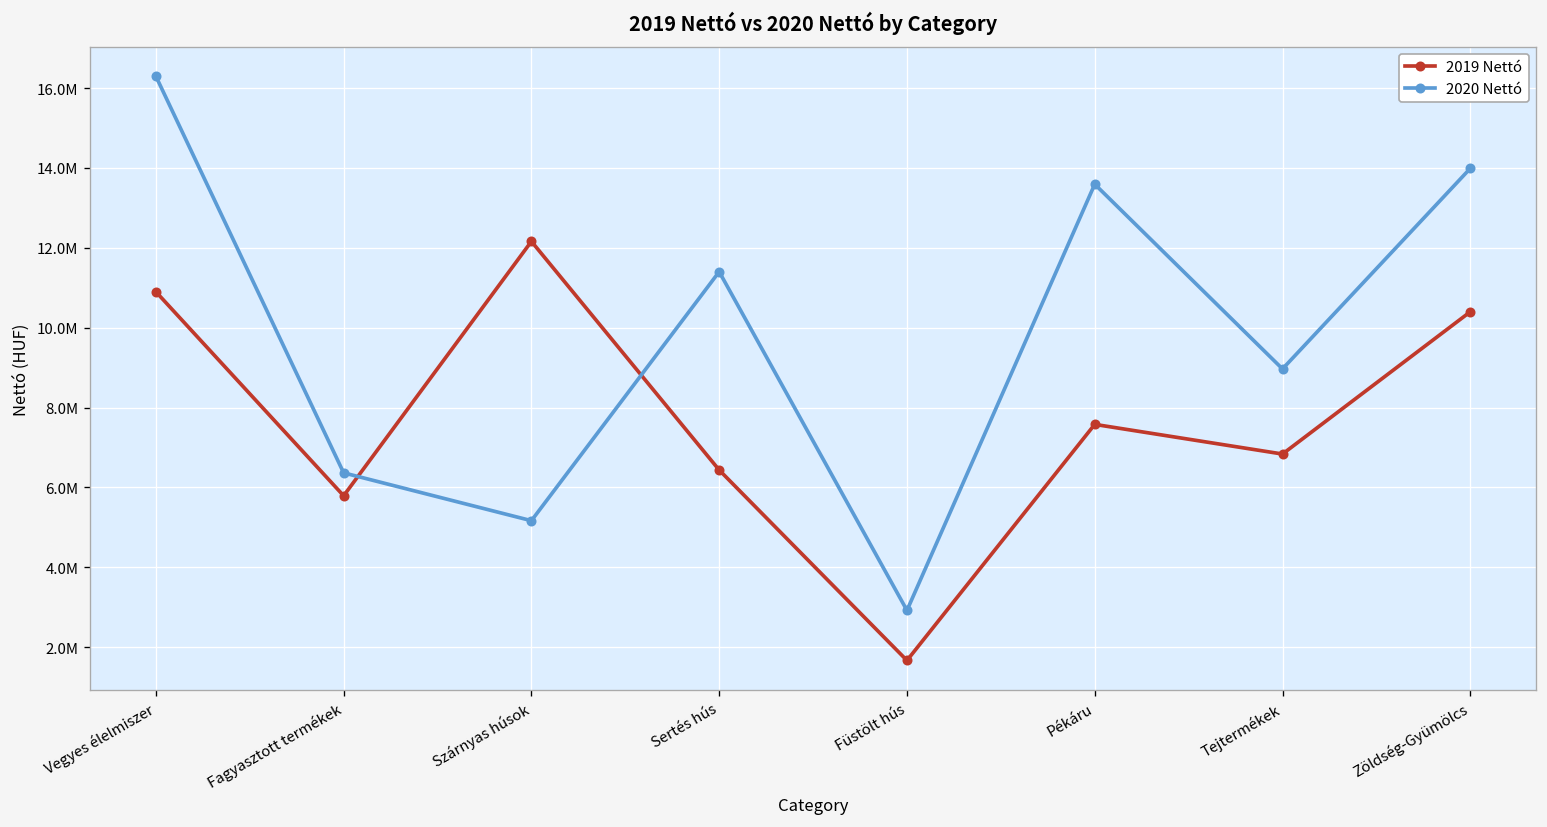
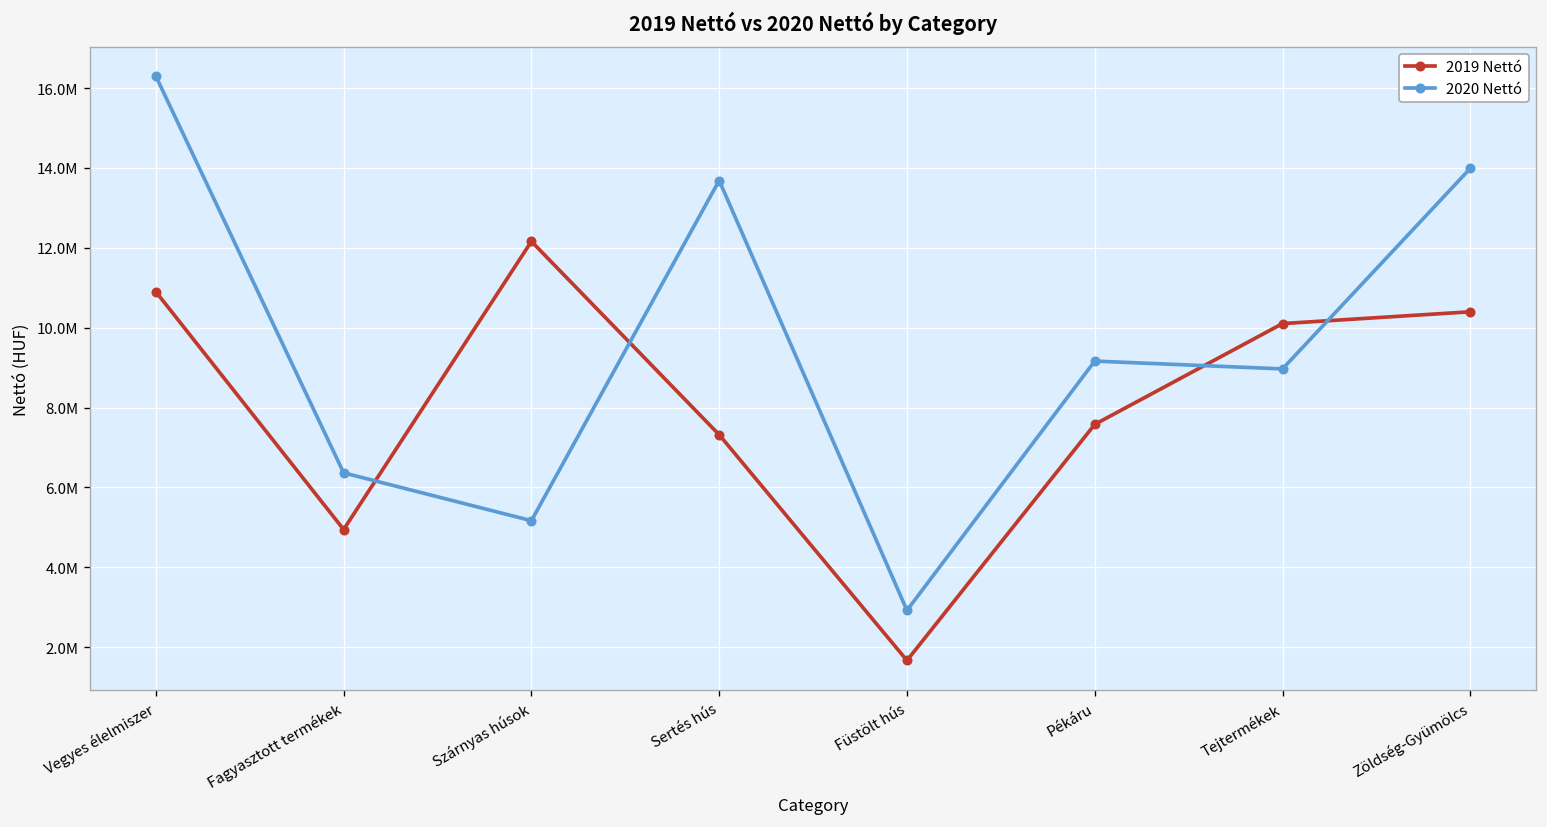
2019 Nettó, Fagyasztott termékek: 5800000 -> 4900000
2019 Nettó, Sertés hús: 6400000 -> 7300000
2020 Nettó, Sertés hús: 11400000 -> 13700000
2020 Nettó, Pékáru: 13600000 -> 9200000
2019 Nettó, Tejtermékek: 6800000 -> 10100000
